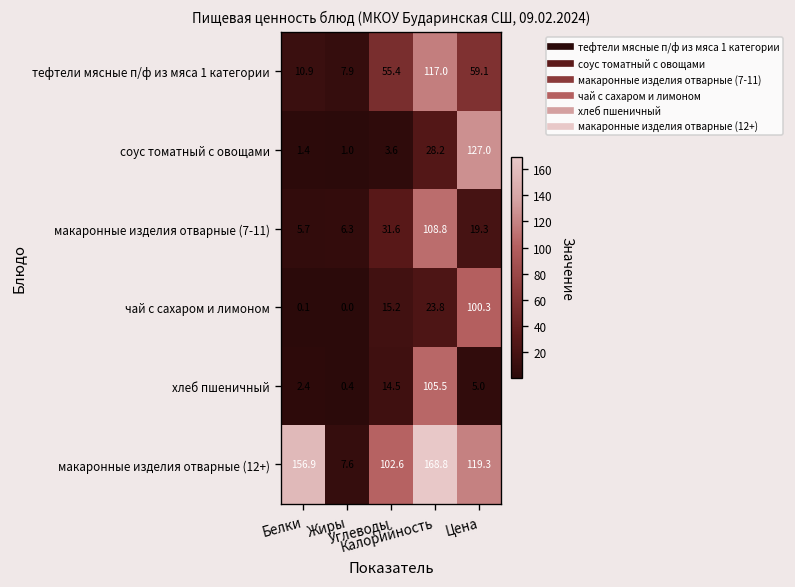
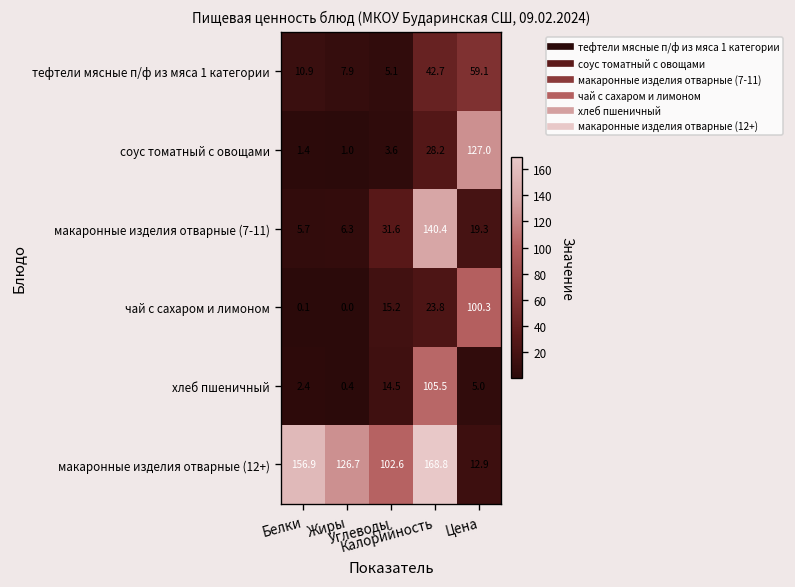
тефтели мясные п/ф из мяса 1 категории, Углеводы: 55.4 -> 5.1
тефтели мясные п/ф из мяса 1 категории, Калорийность: 117.0 -> 42.7
макаронные изделия отварные (7-11), Калорийность: 108.8 -> 140.4
макаронные изделия отварные (12+), Жиры: 7.6 -> 126.7
макаронные изделия отварные (12+), Цена: 119.3 -> 12.9
